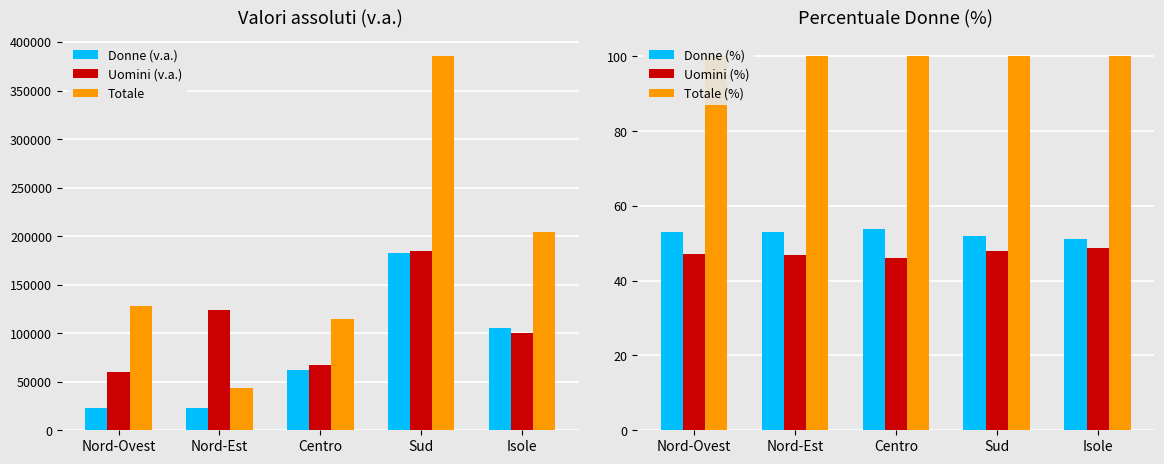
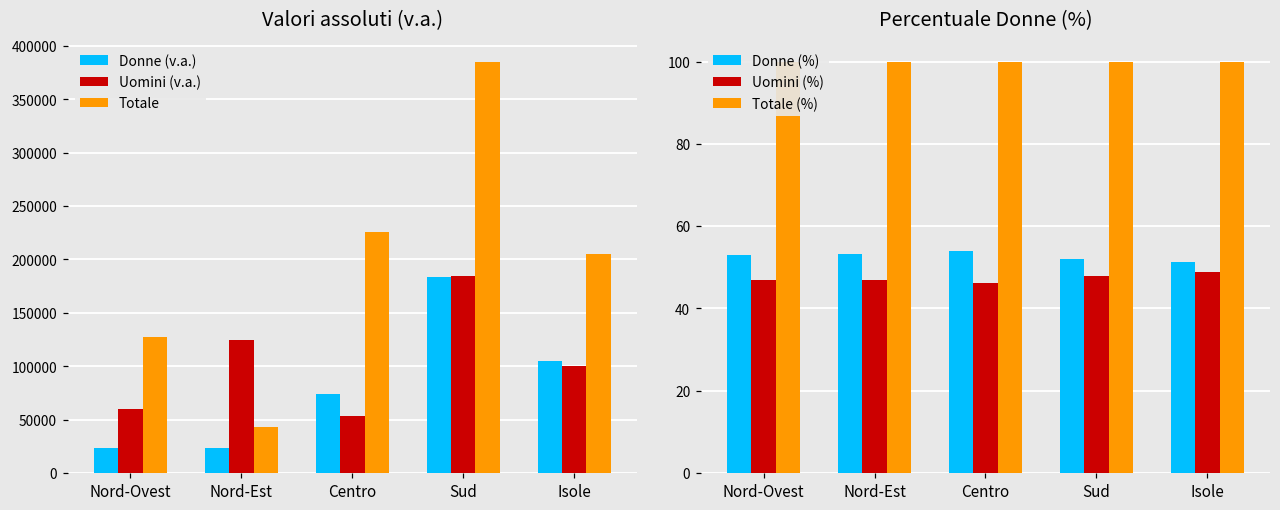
Valori assoluti (v.a.), Donne (v.a.), Centro: 60000 -> 70000
Valori assoluti (v.a.), Uomini (v.a.), Centro: 70000 -> 50000
Valori assoluti (v.a.), Totale, Centro: 110000 -> 230000
